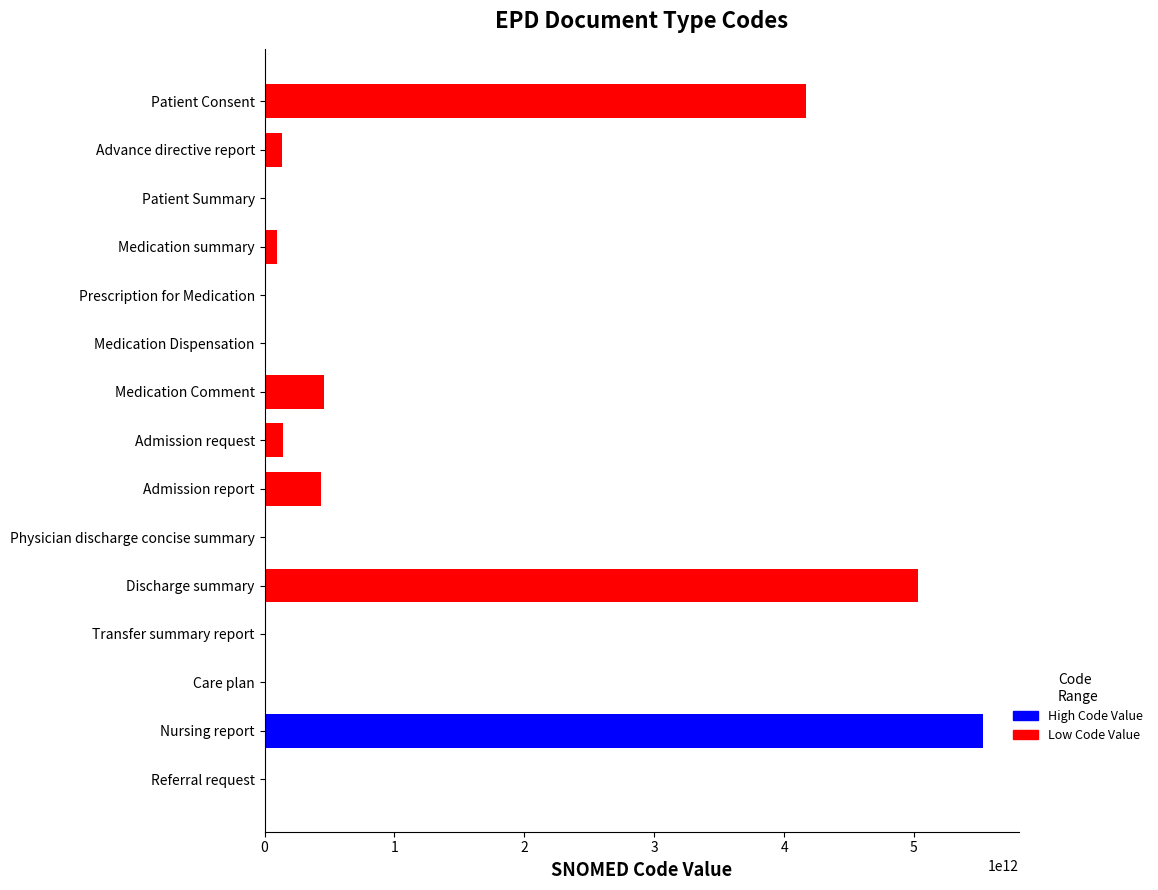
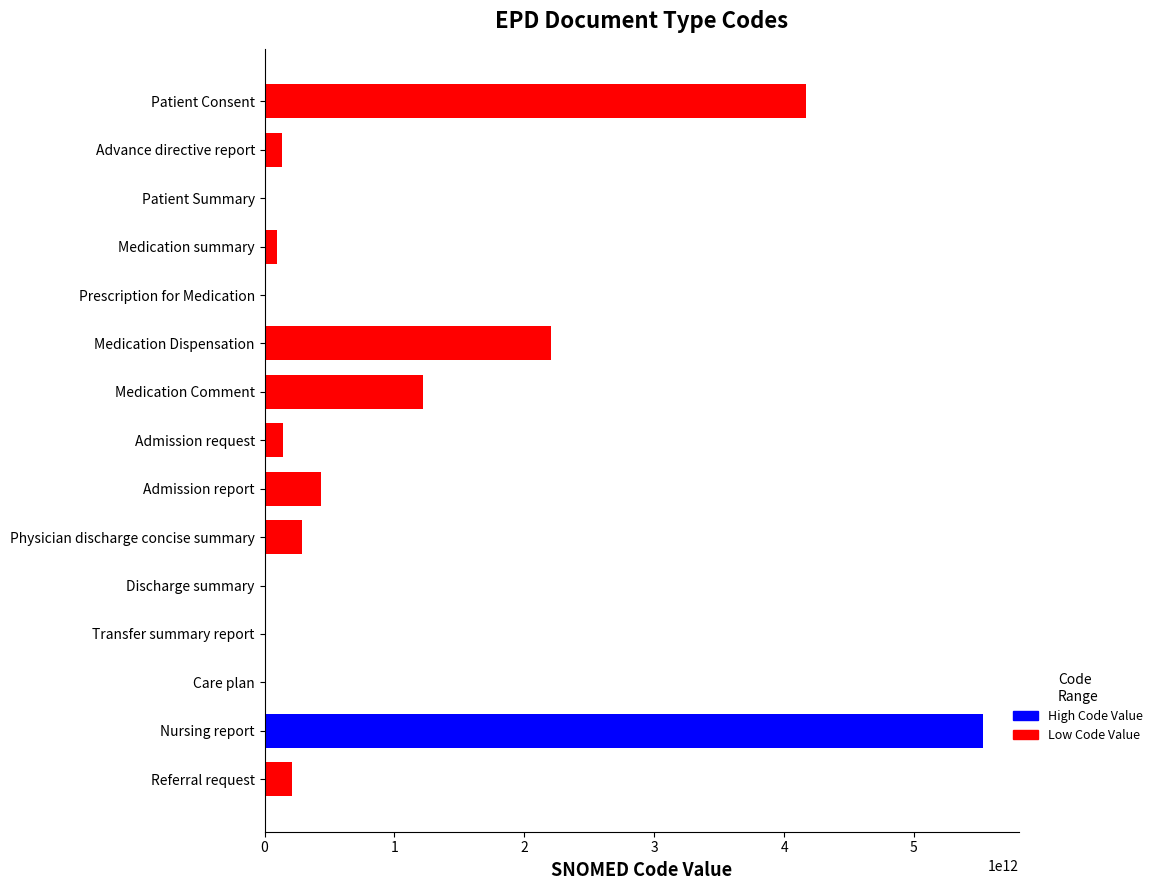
Medication Dispensation: 0 -> 2200000000000
Medication Comment: 450000000000 -> 1220000000000
Physician discharge concise summary: 0 -> 290000000000
Discharge summary: 5030000000000 -> 0
Referral request: 0 -> 210000000000
